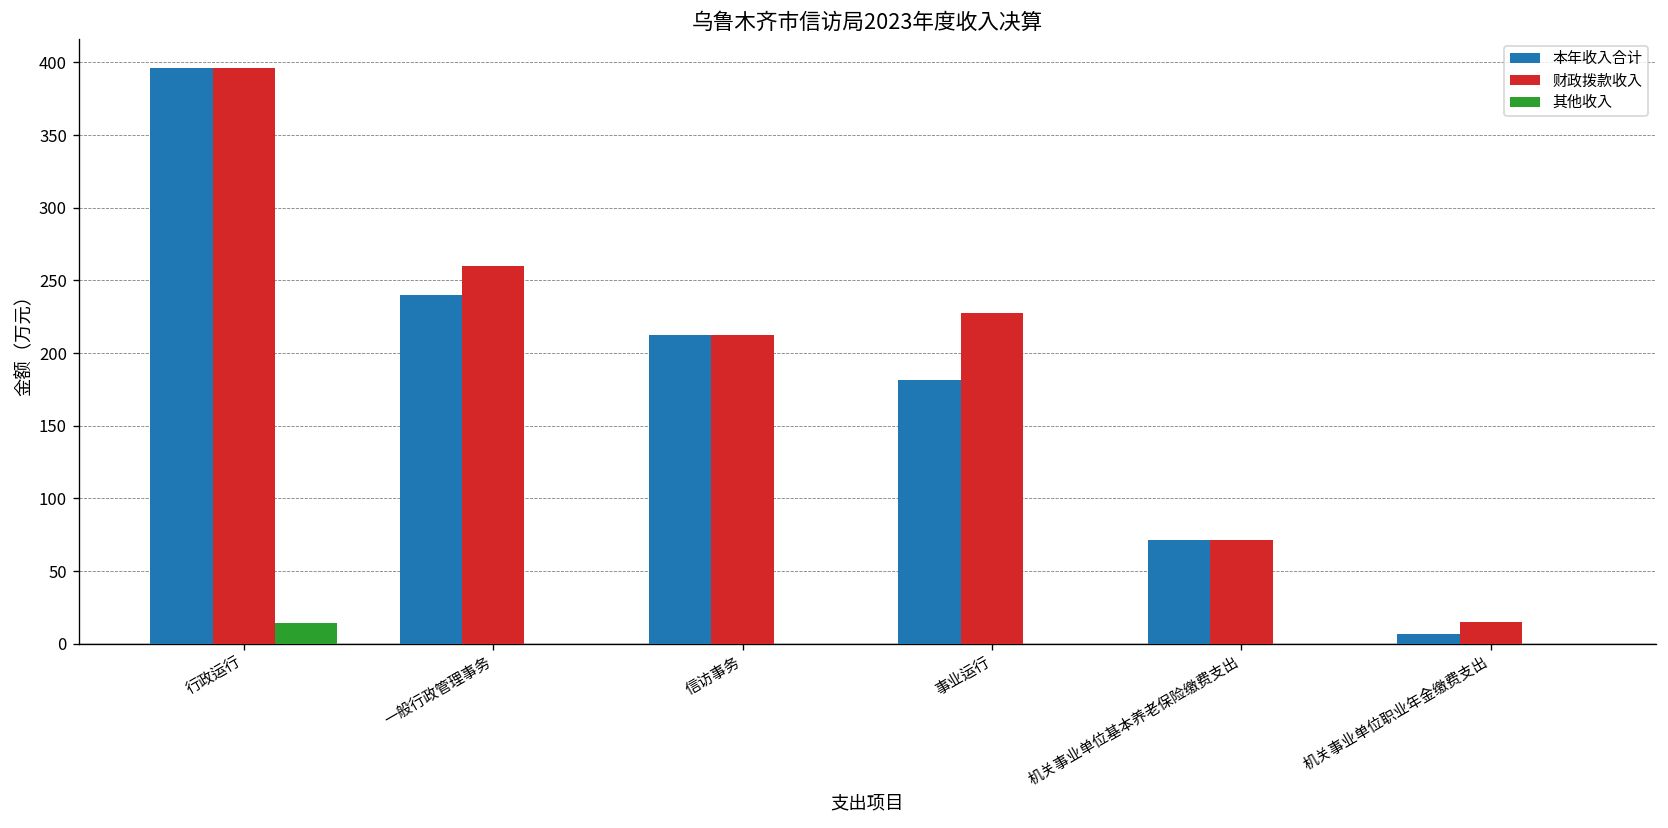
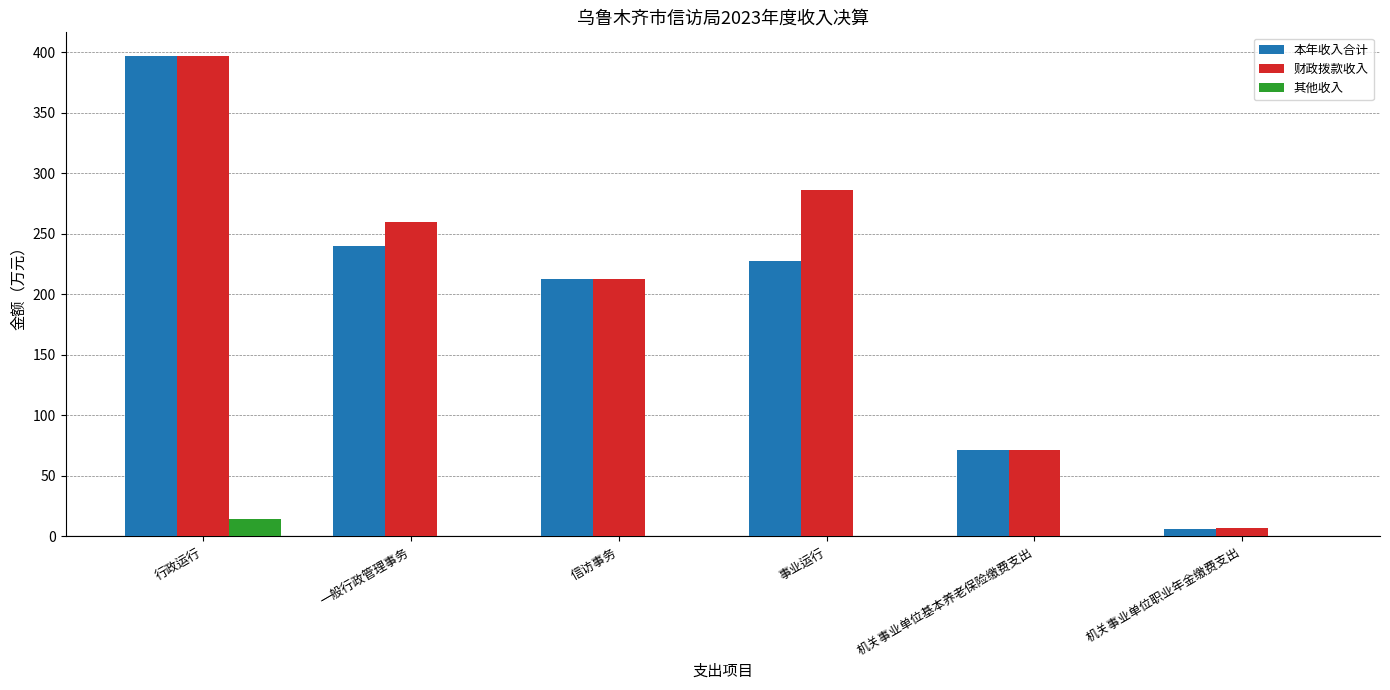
本年收入合计, 事业运行: 181 -> 228
财政拨款收入, 事业运行: 228 -> 286
财政拨款收入, 机关事业单位职业年金缴费支出: 15 -> 7
